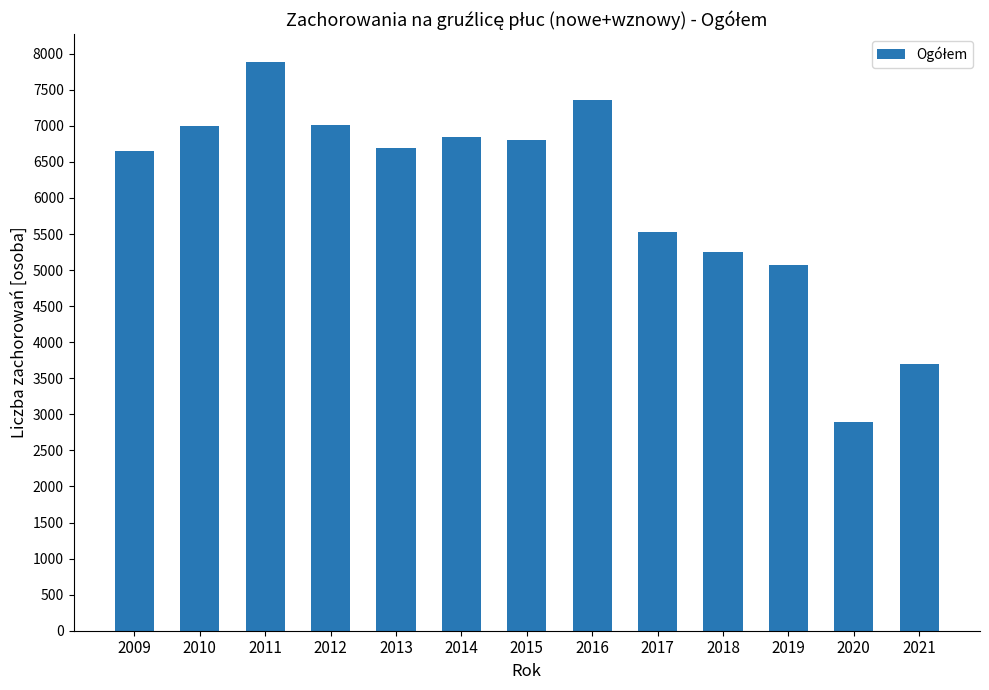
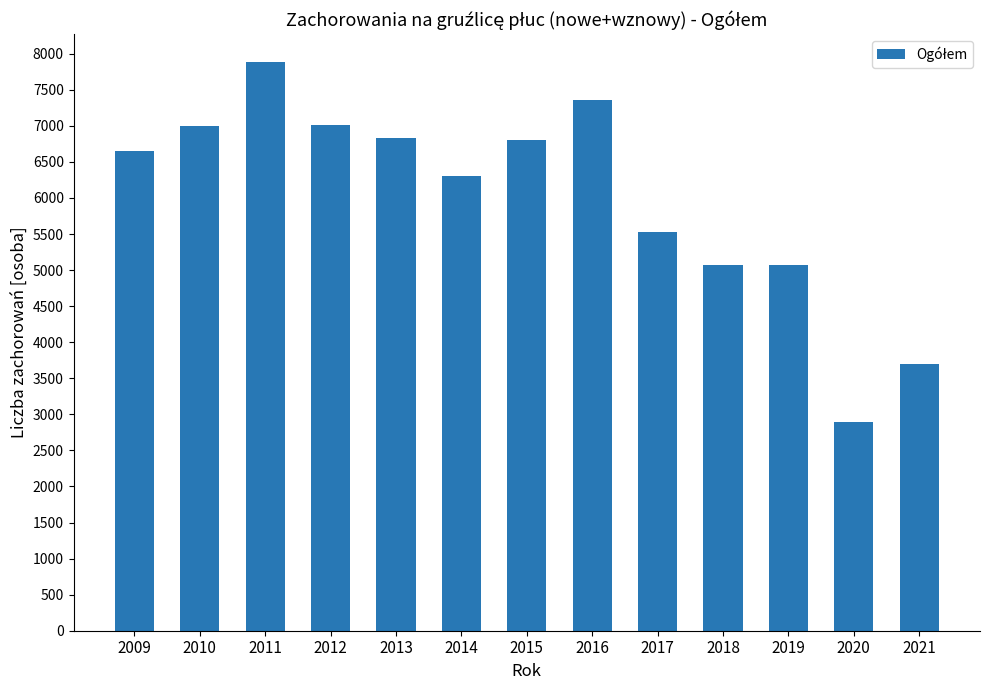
2013: 6700 -> 6800
2014: 6800 -> 6300
2018: 5200 -> 5100
